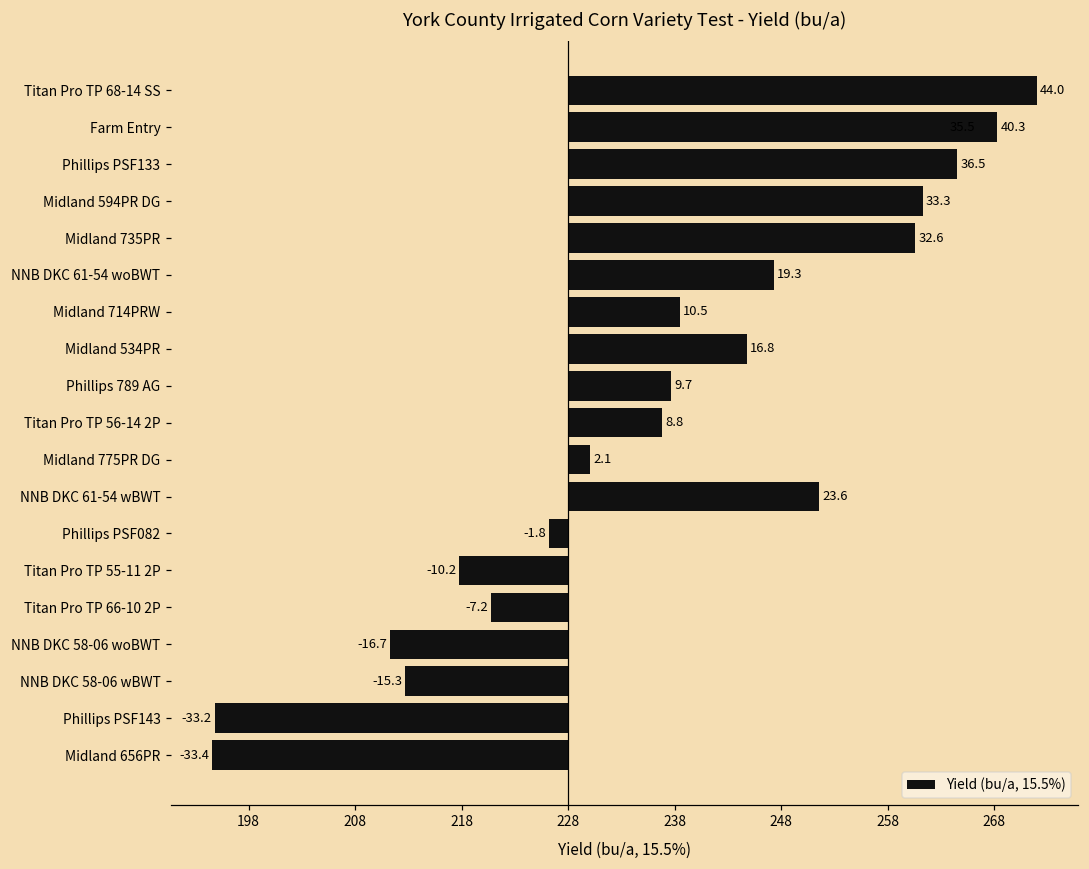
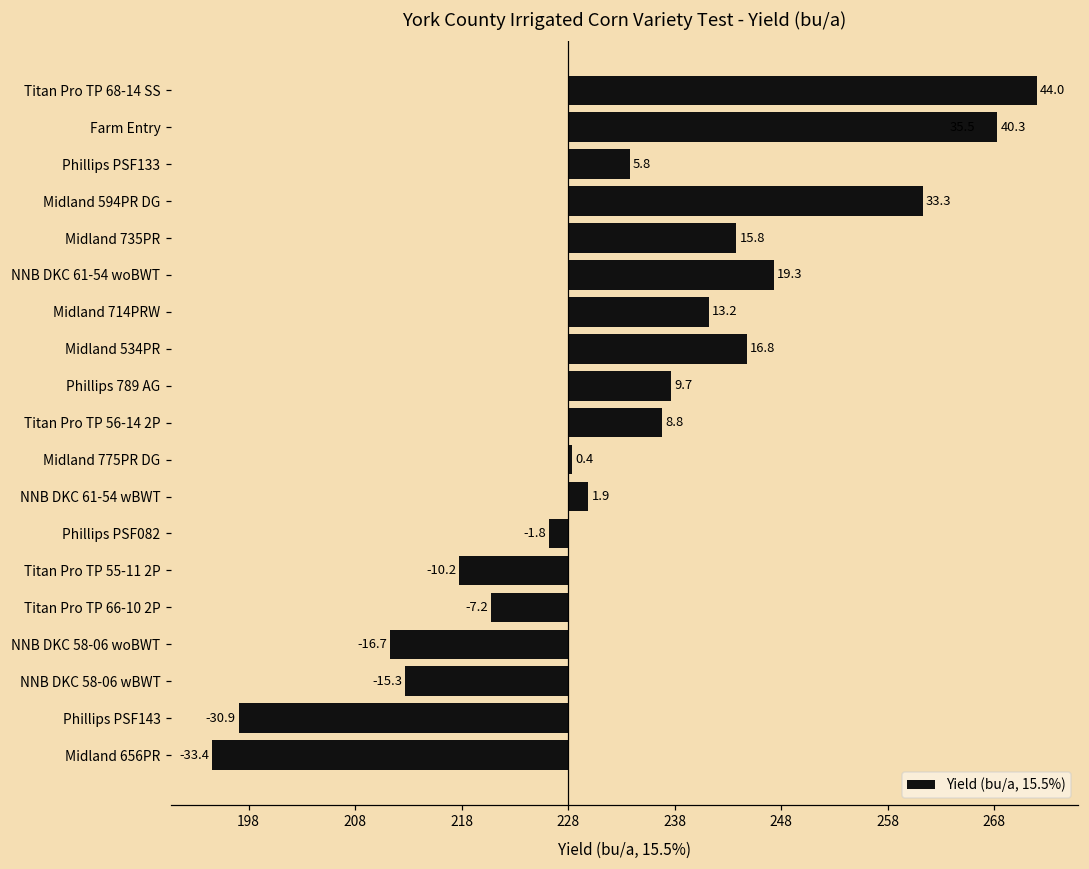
Phillips PSF133: 36.5 -> 5.8
Midland 735PR: 32.6 -> 15.8
Midland 714PRW: 10.5 -> 13.2
Midland 775PR DG: 2.1 -> 0.4
NNB DKC 61-54 wBWT: 23.6 -> 1.9
Phillips PSF143: -33.2 -> -30.9
